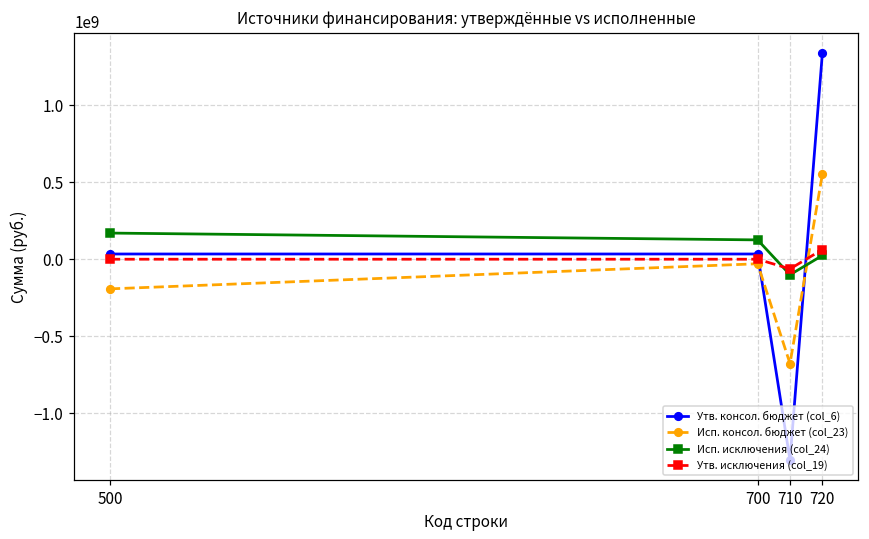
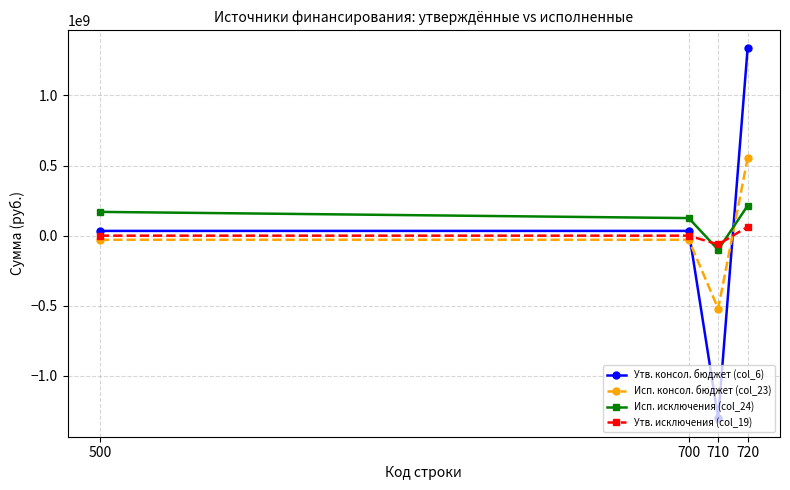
Исп. консол. бюджет (col_23), 500: -190000000 -> -30000000
Исп. консол. бюджет (col_23), 710: -680000000 -> -520000000
Исп. исключения (col_24), 720: 20000000 -> 210000000
